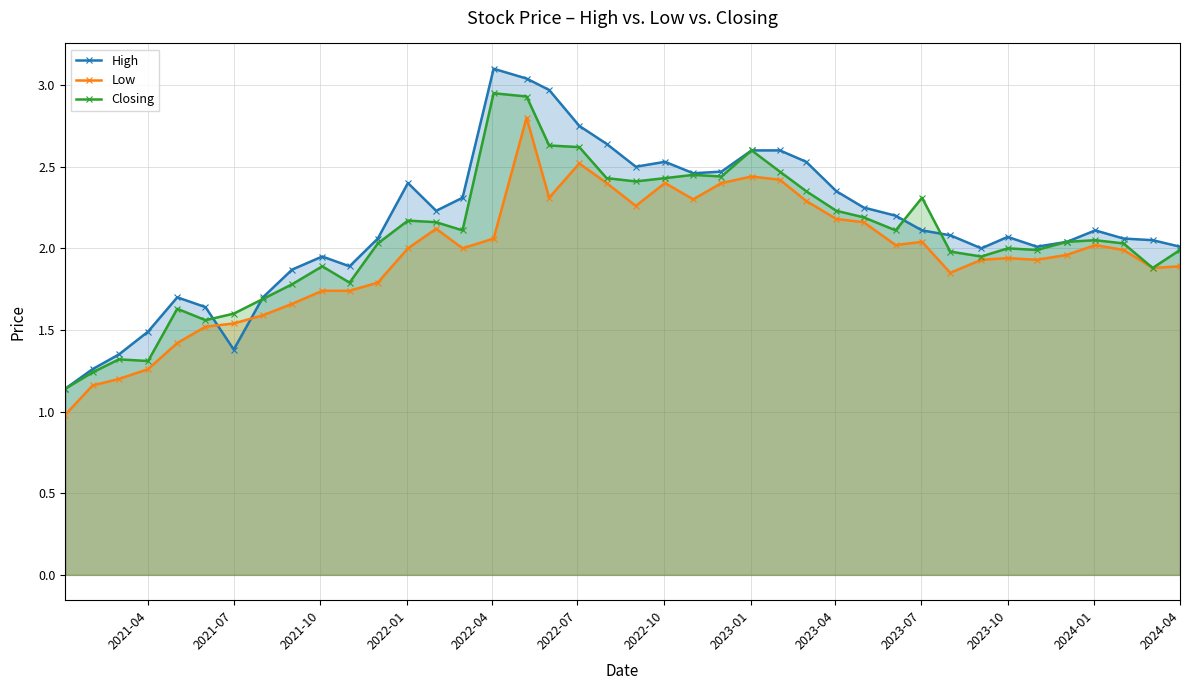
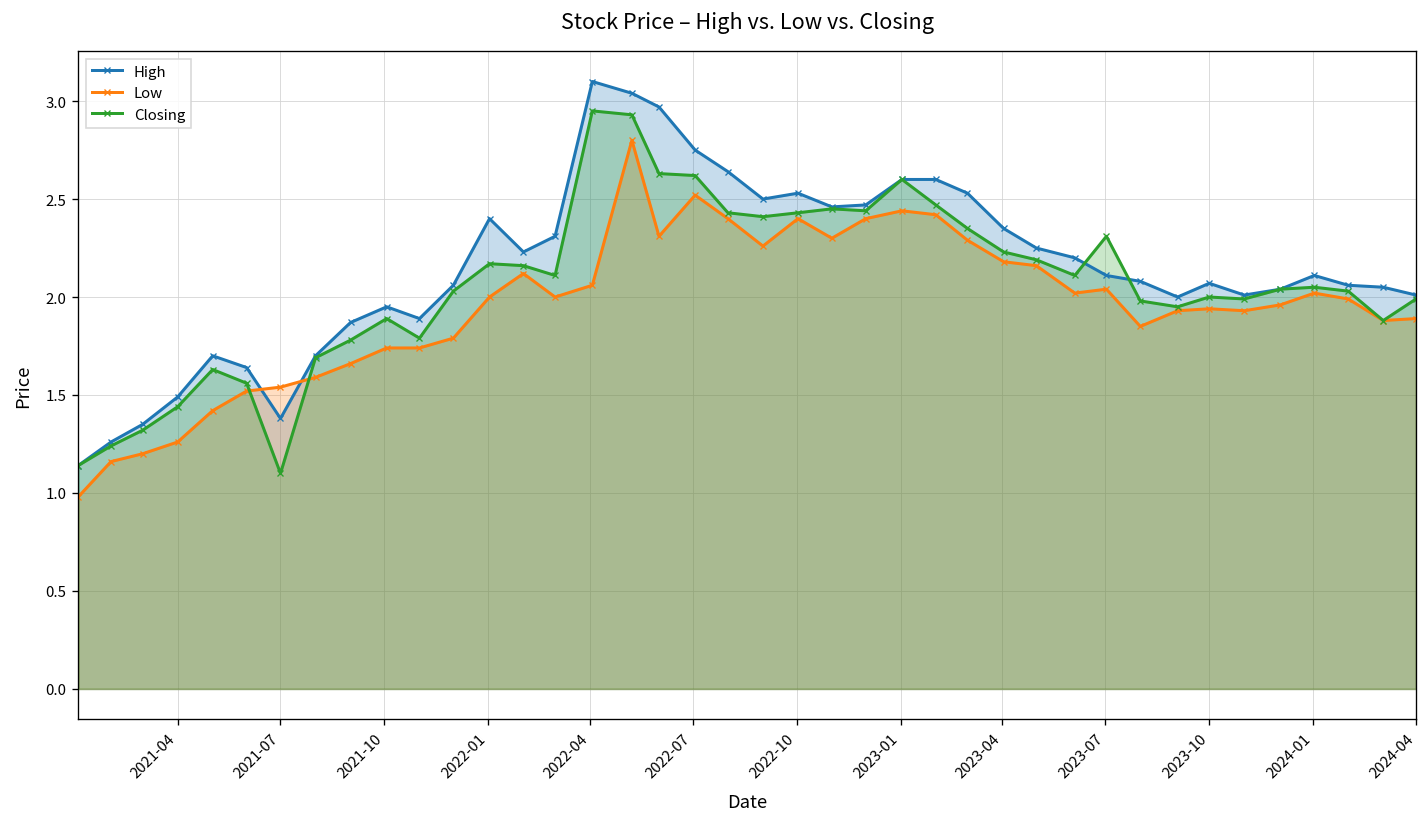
Closing, 2021-04: 1.31 -> 1.44
Closing, 2021-07: 1.6 -> 1.1
